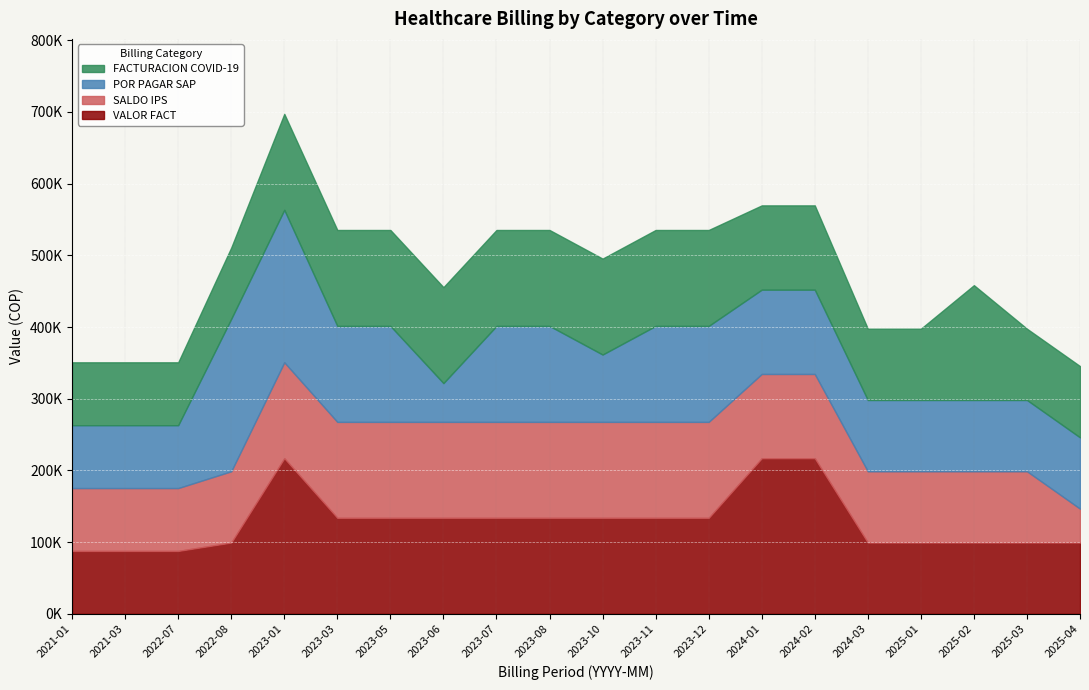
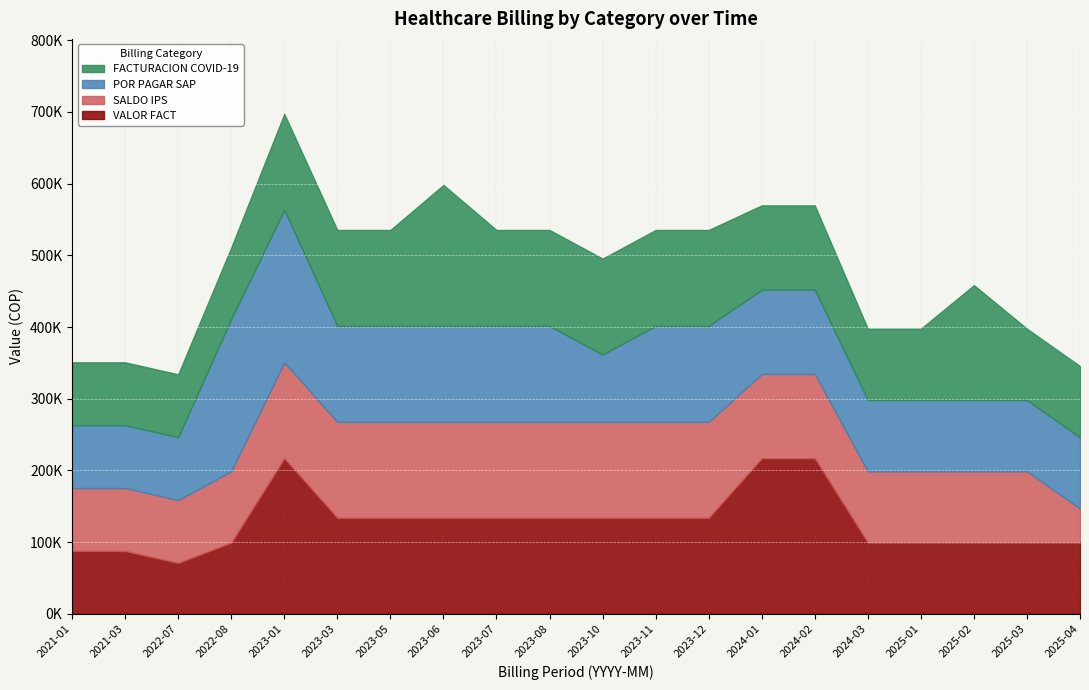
VALOR FACT, 2022-07: 90000 -> 70000
POR PAGAR SAP, 2023-06: 50000 -> 130000
FACTURACION COVID-19, 2023-06: 130000 -> 200000
